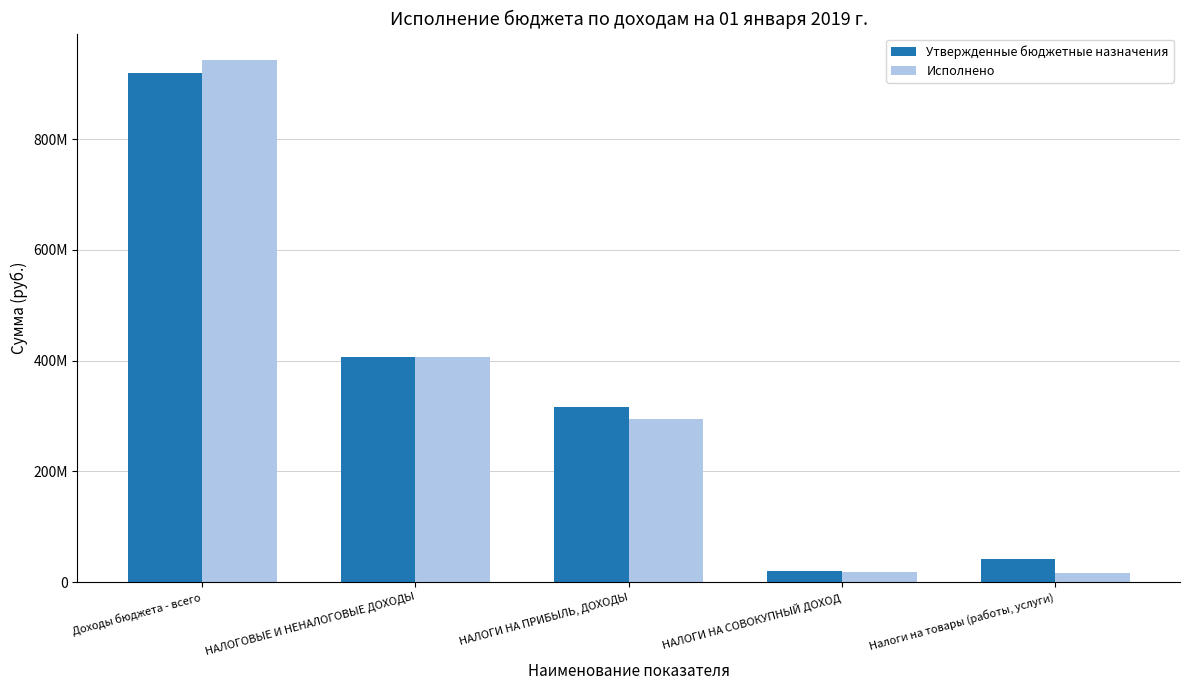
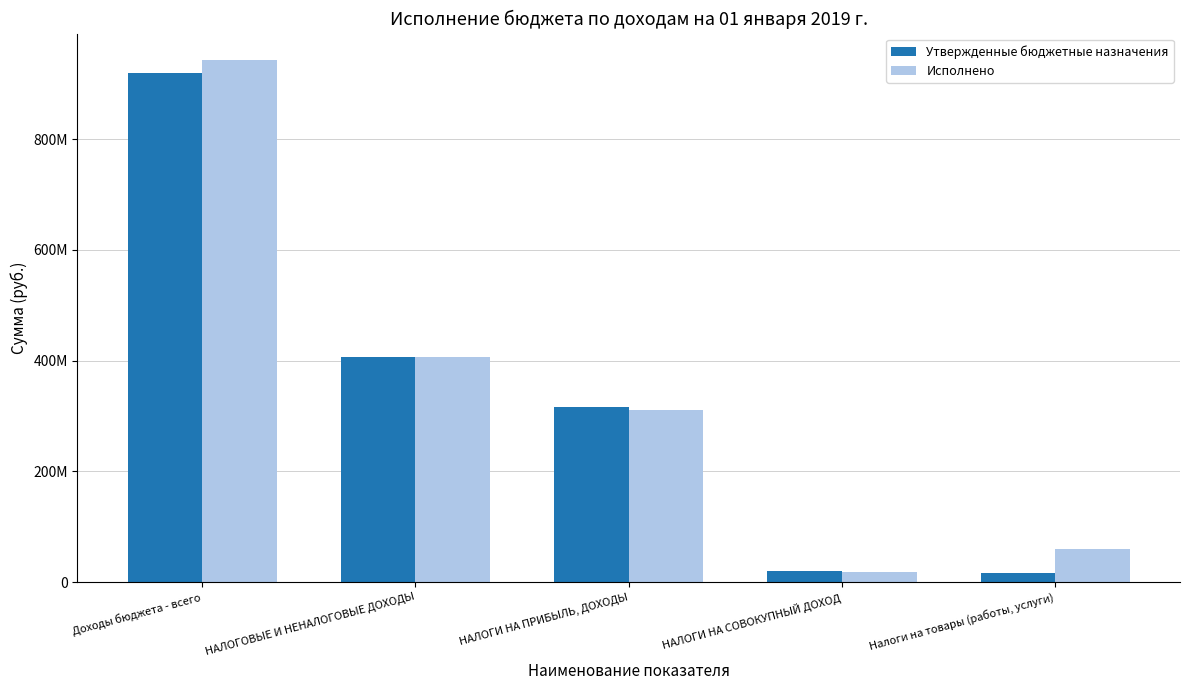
Исполнено, НАЛОГИ НА ПРИБЫЛЬ, ДОХОДЫ: 290000000 -> 310000000
Утвержденные бюджетные назначения, Налоги на товары (работы, услуги): 40000000 -> 20000000
Исполнено, Налоги на товары (работы, услуги): 20000000 -> 60000000
